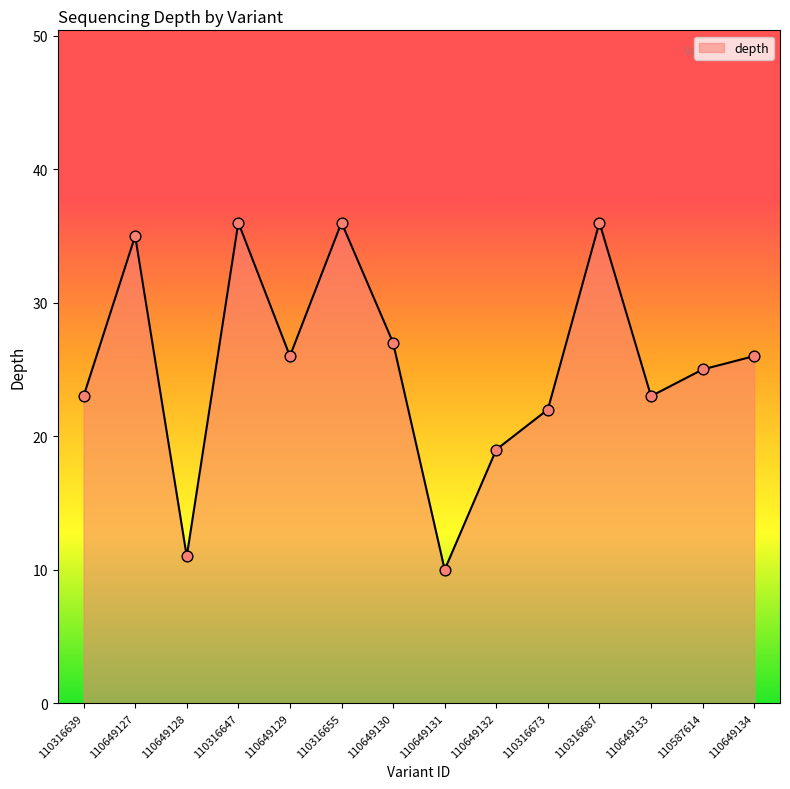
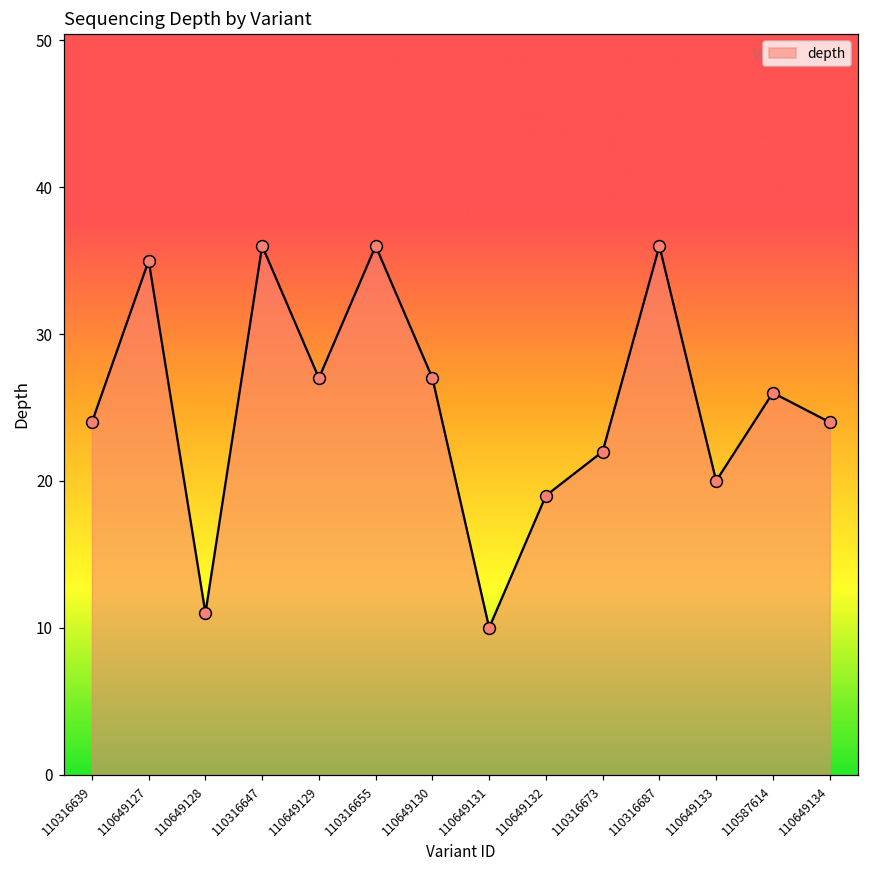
110316639: 23 -> 24
110649129: 26 -> 27
110649133: 23 -> 20
110587614: 25 -> 26
110649134: 26 -> 24
